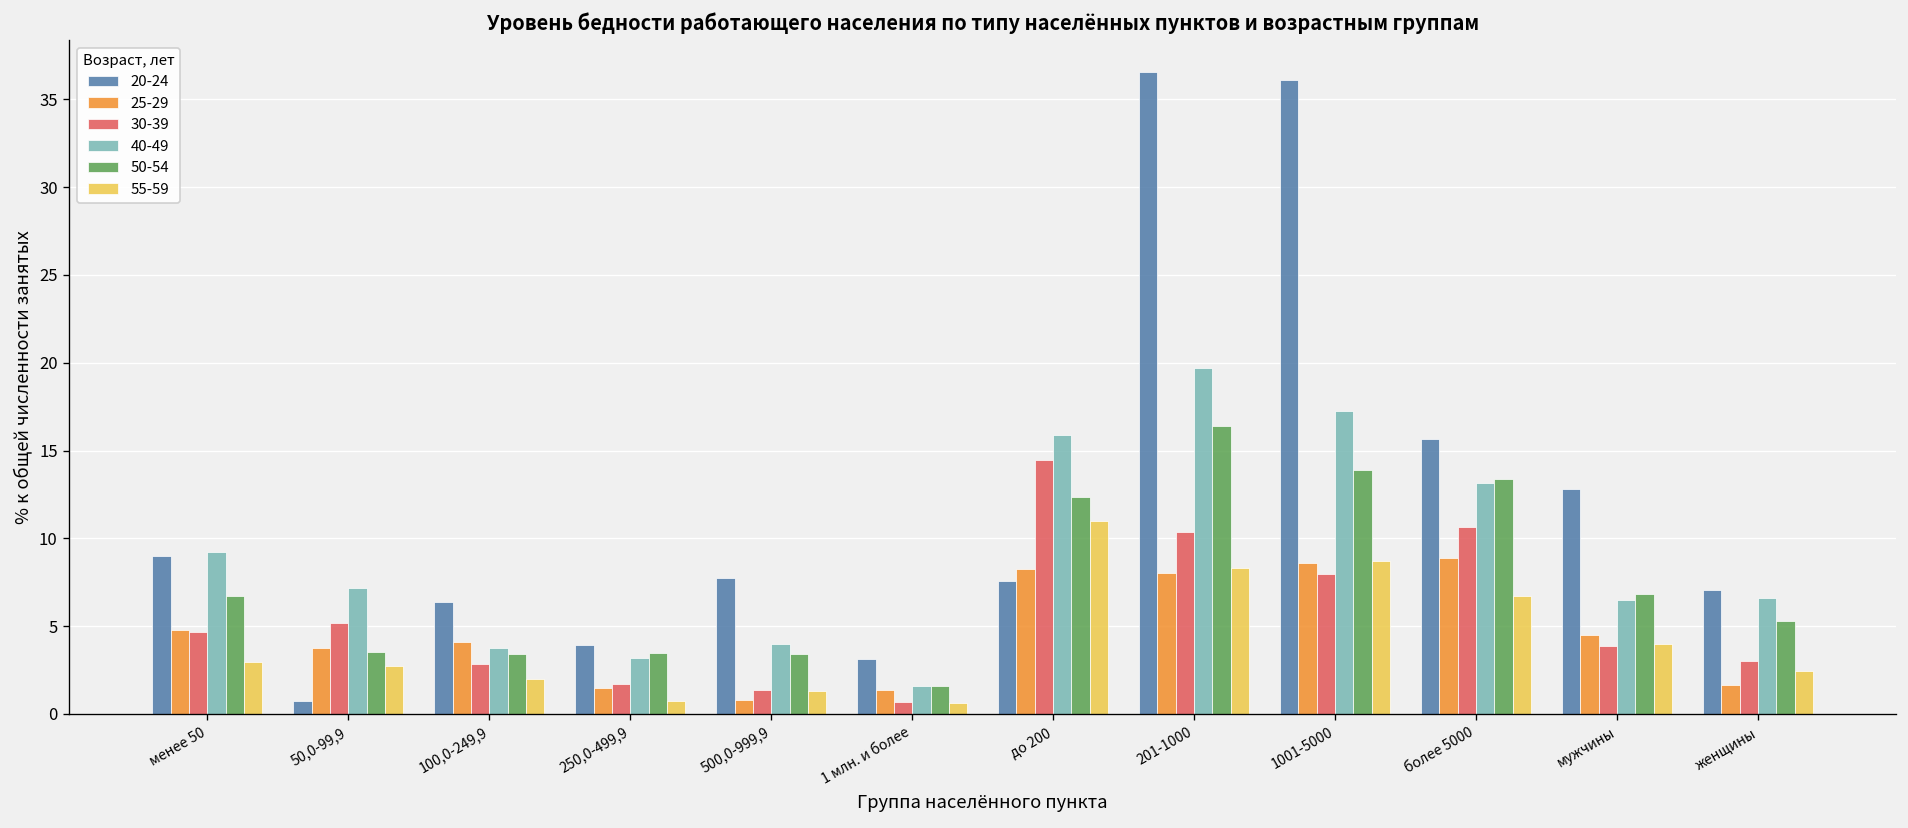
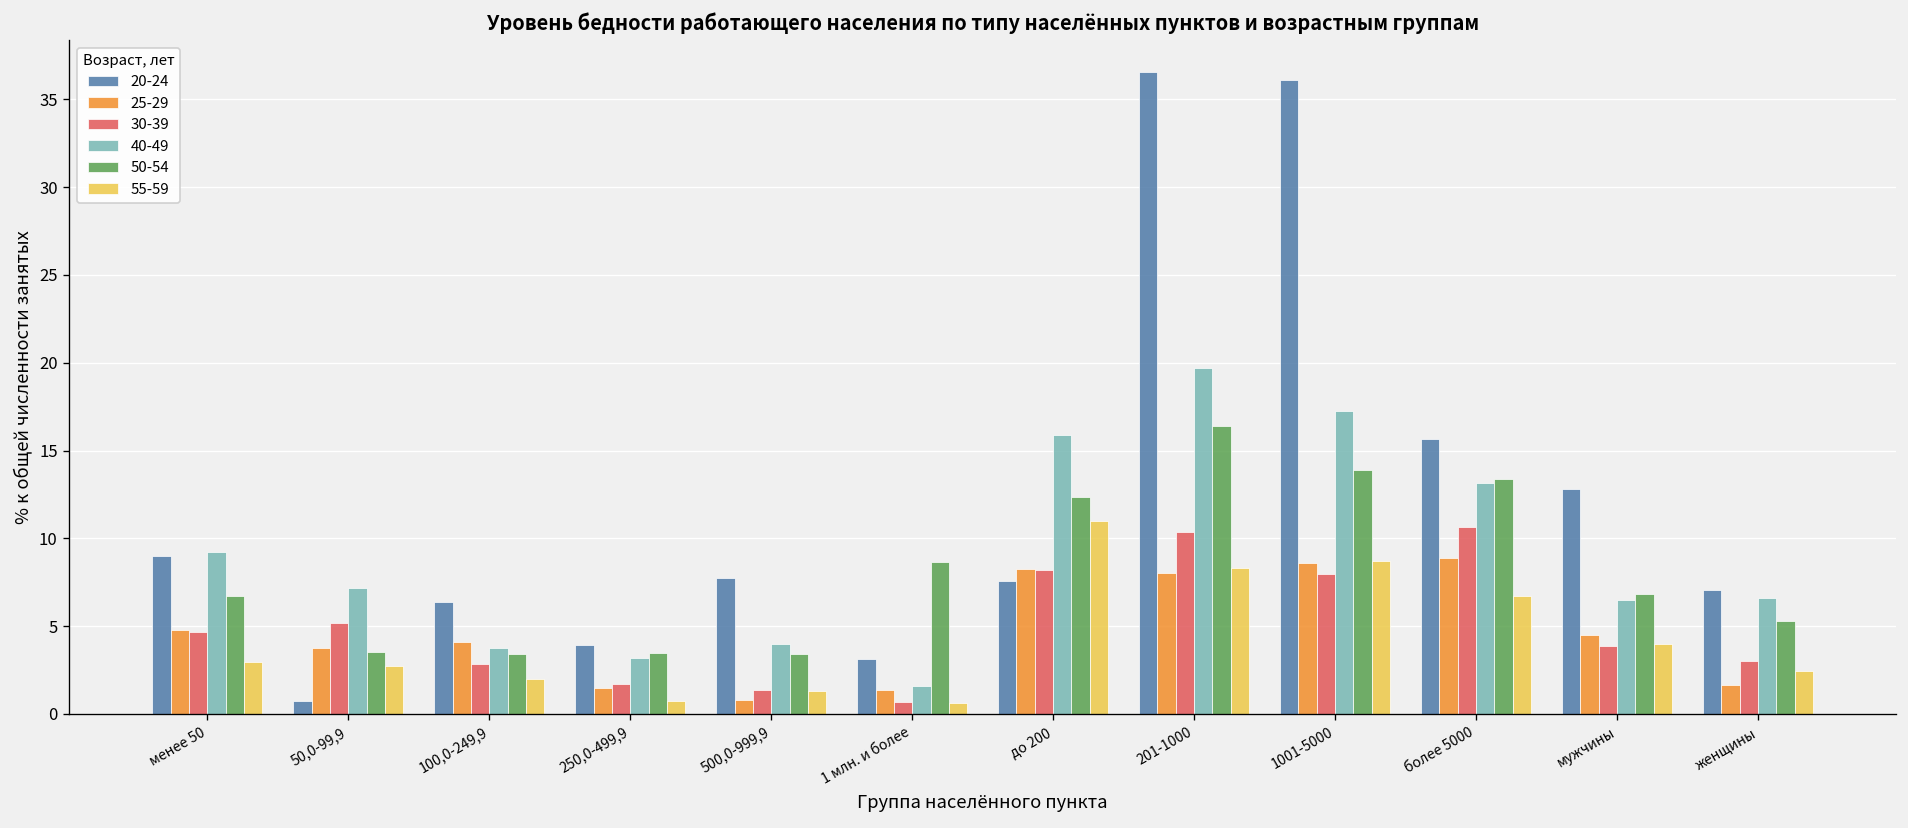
50-54, 1 млн. и более: 1.6 -> 8.6
30-39, до 200: 14.5 -> 8.2
